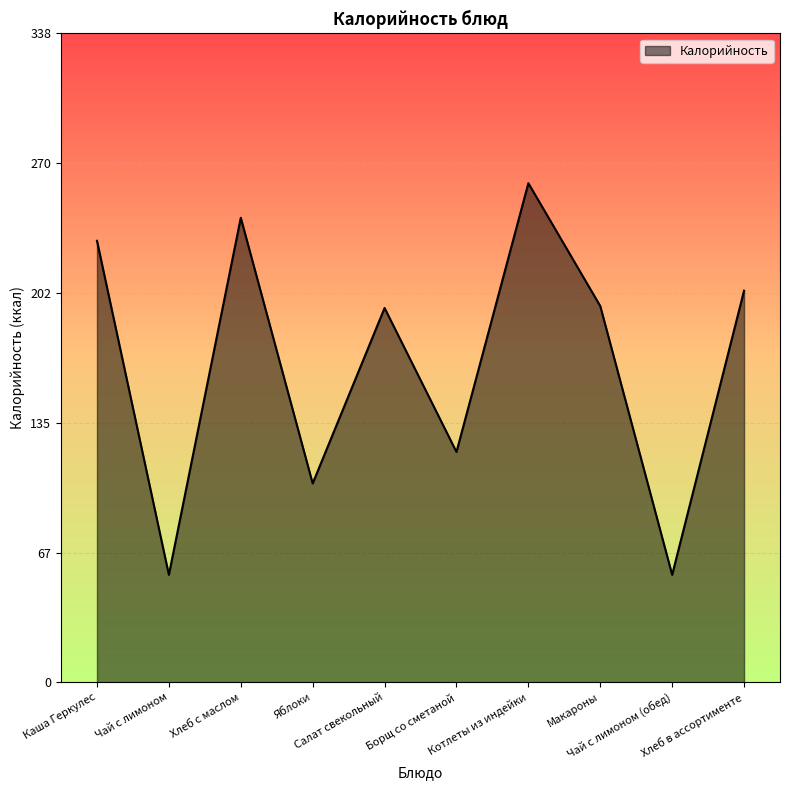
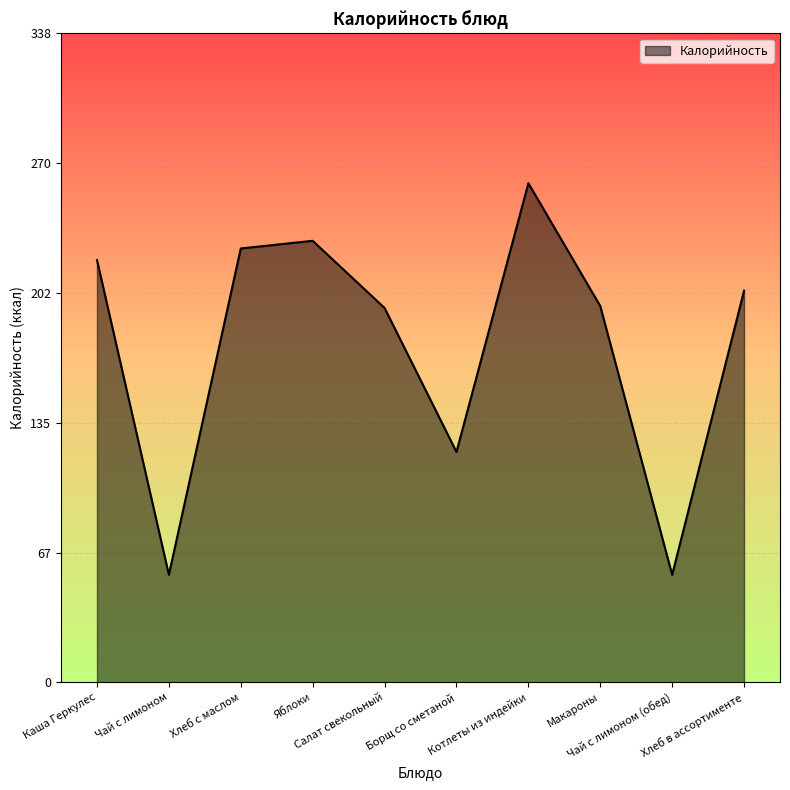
Каша Геркулес: 230 -> 220
Хлеб с маслом: 242 -> 226
Яблоки: 104 -> 230
